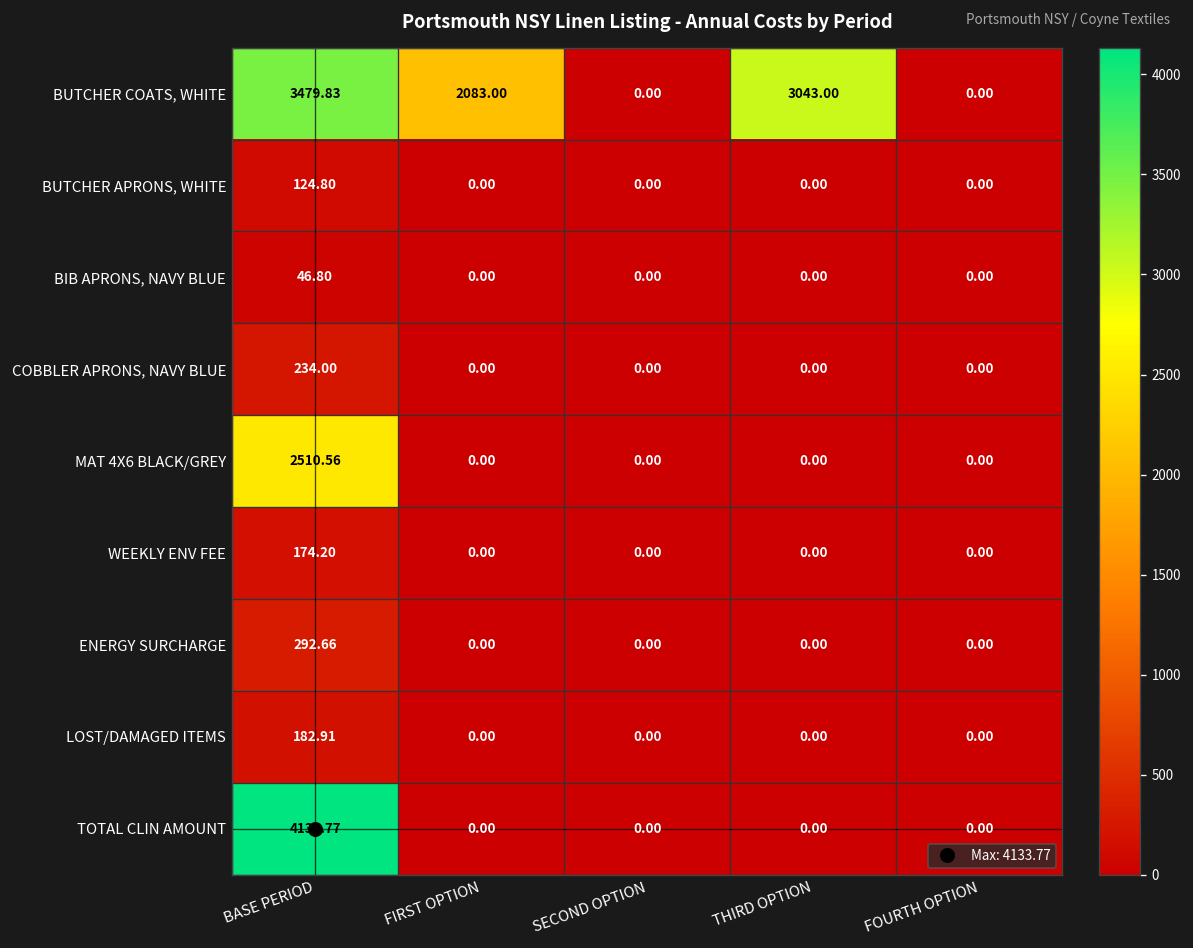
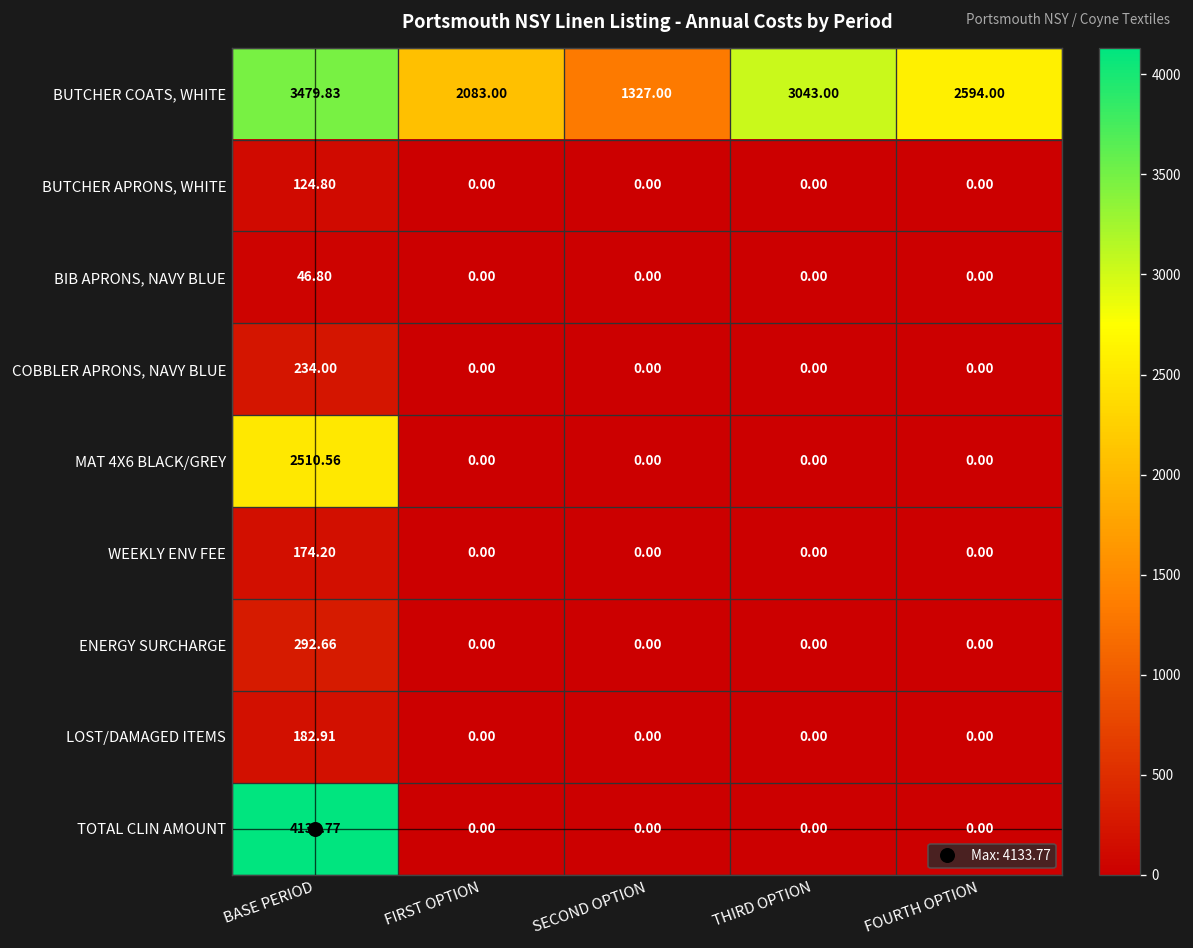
BUTCHER COATS, WHITE, SECOND OPTION: 0.00 -> 1327.00
BUTCHER COATS, WHITE, FOURTH OPTION: 0.00 -> 2594.00
